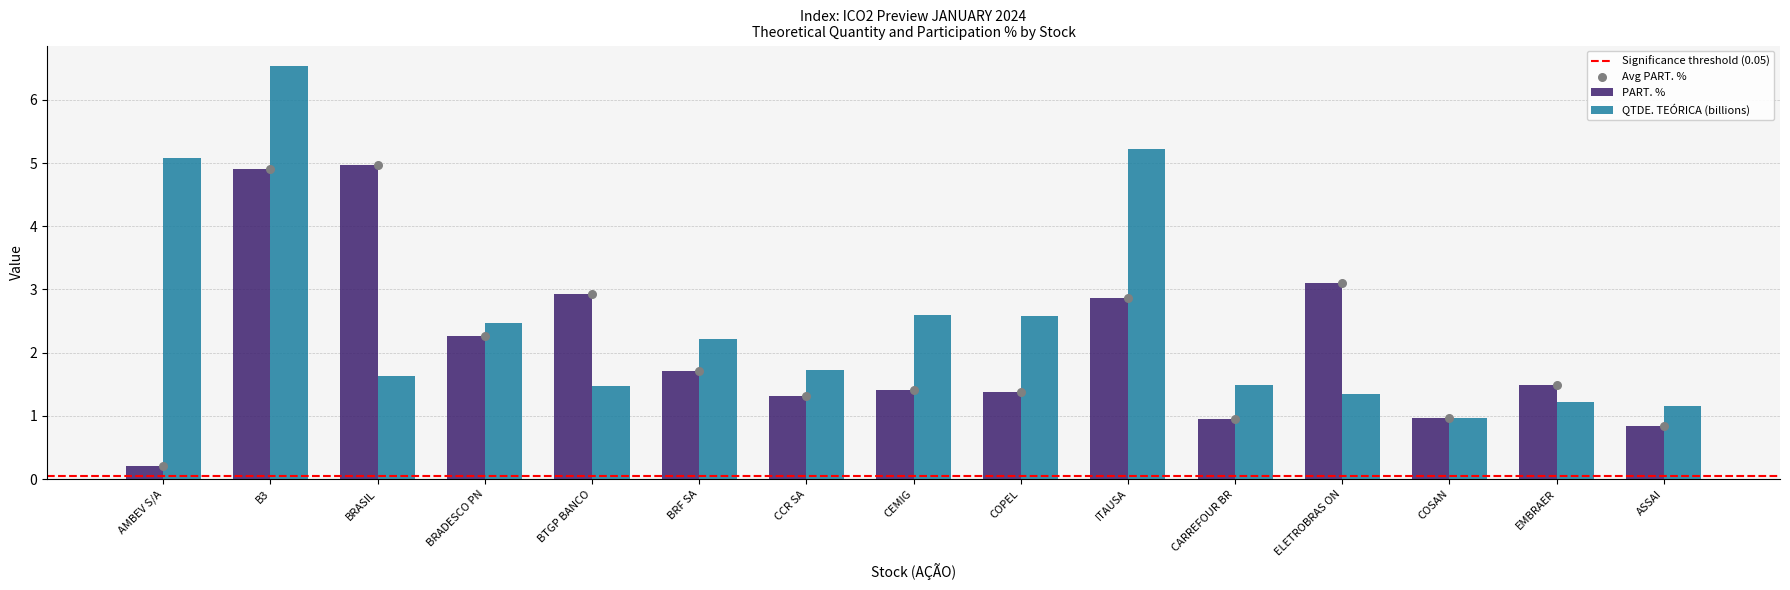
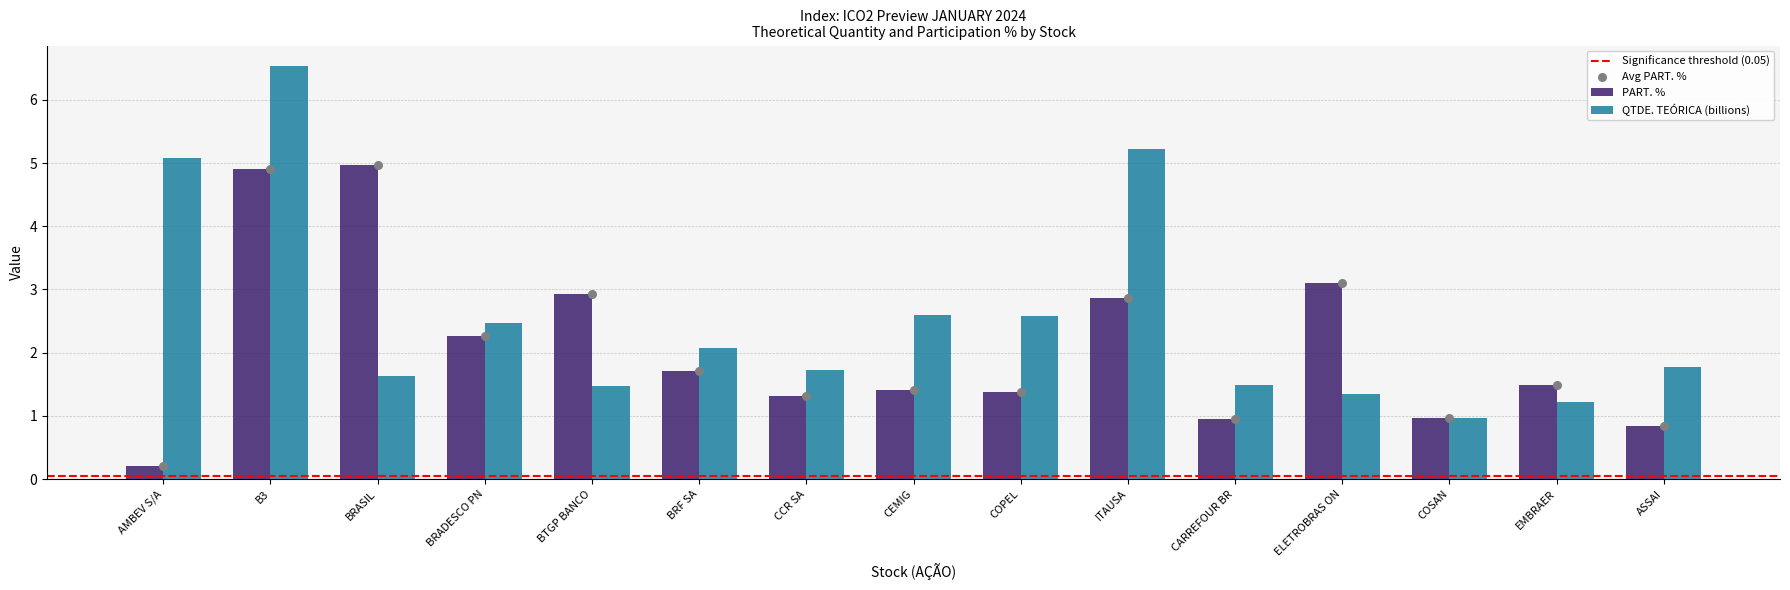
QTDE. TEÓRICA (billions), BRF SA: 2.2 -> 2.1
QTDE. TEÓRICA (billions), ASSAI: 1.2 -> 1.8
